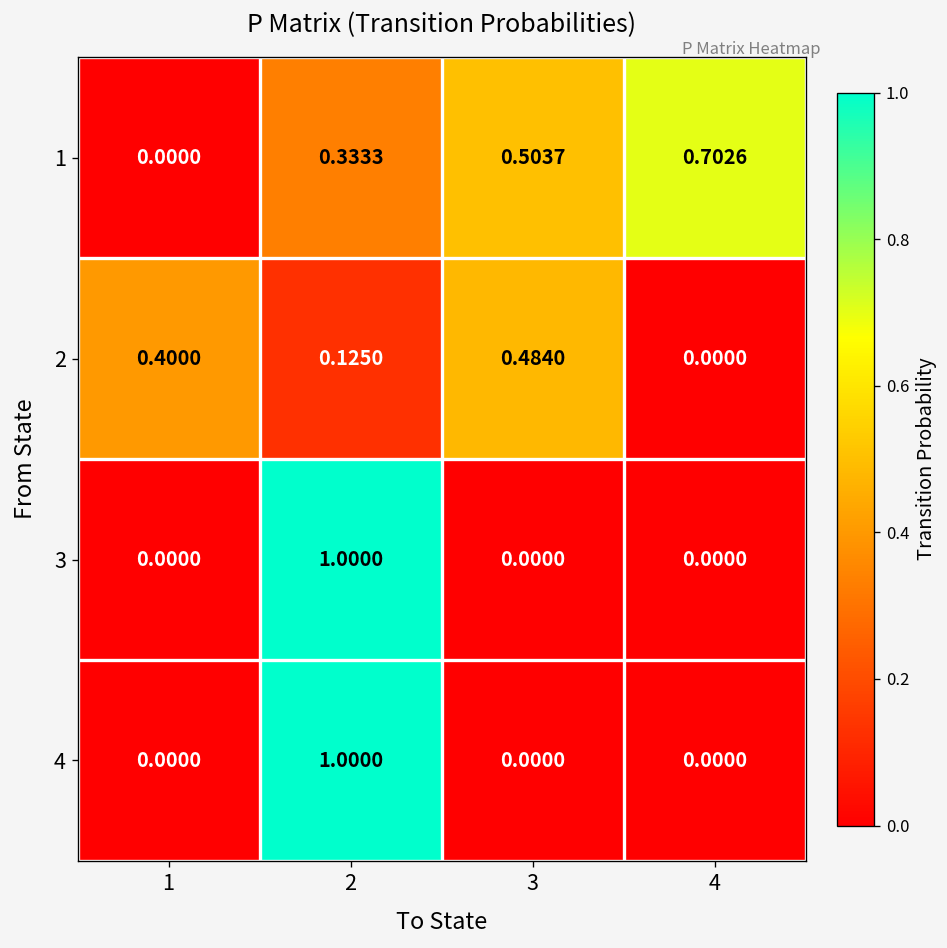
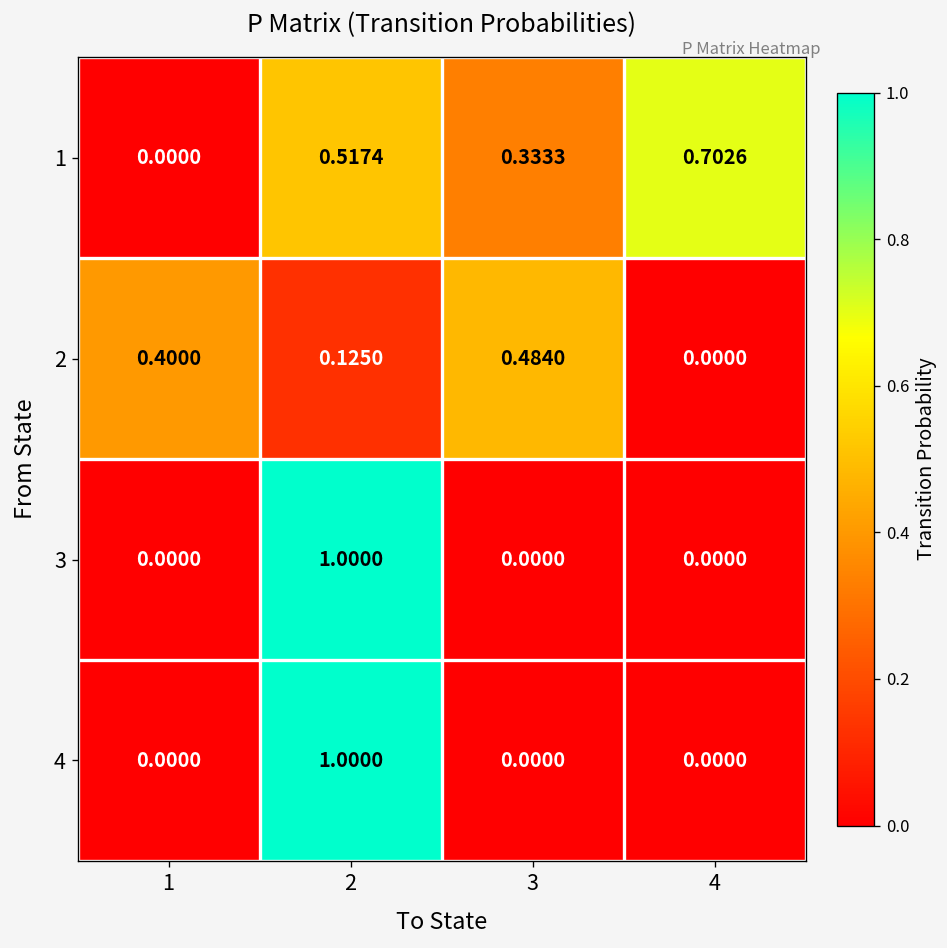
1, 2: 0.3333 -> 0.5174
1, 3: 0.5037 -> 0.3333
